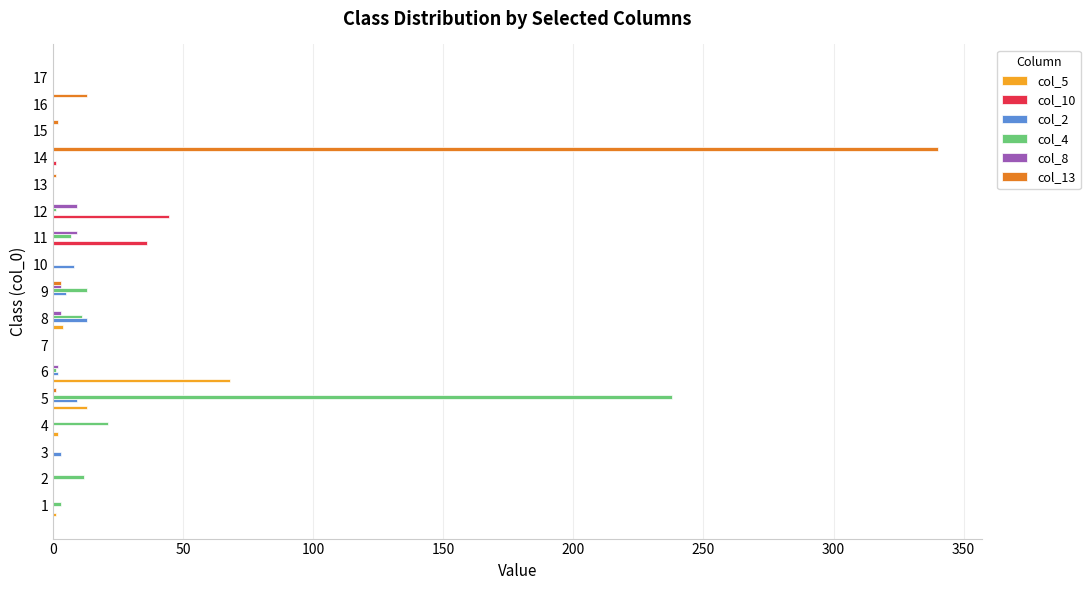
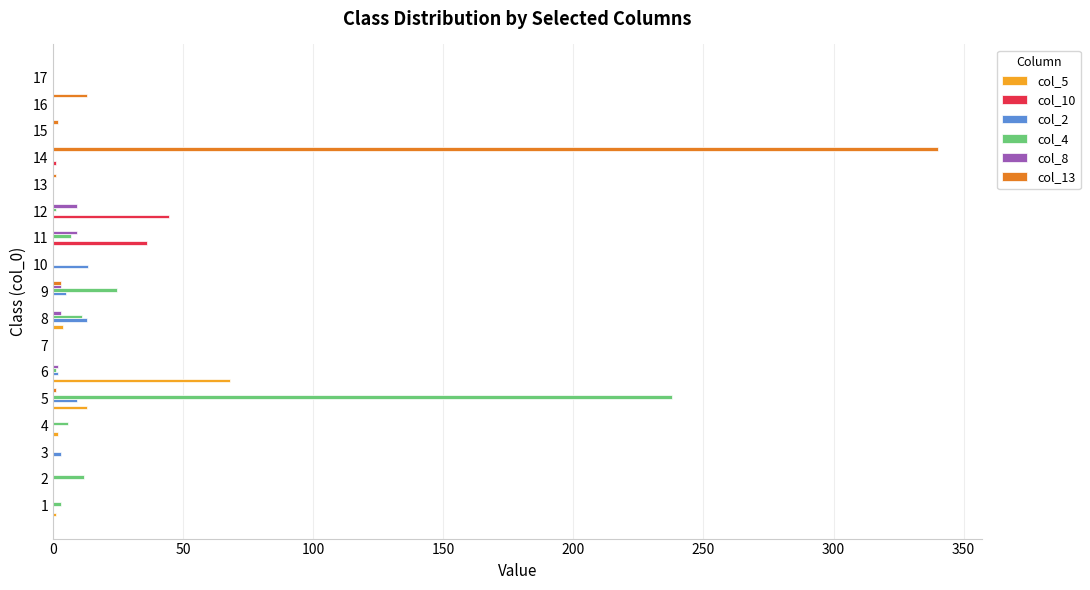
col_2, 10: 8 -> 14
col_4, 9: 13 -> 25
col_4, 4: 21 -> 6
